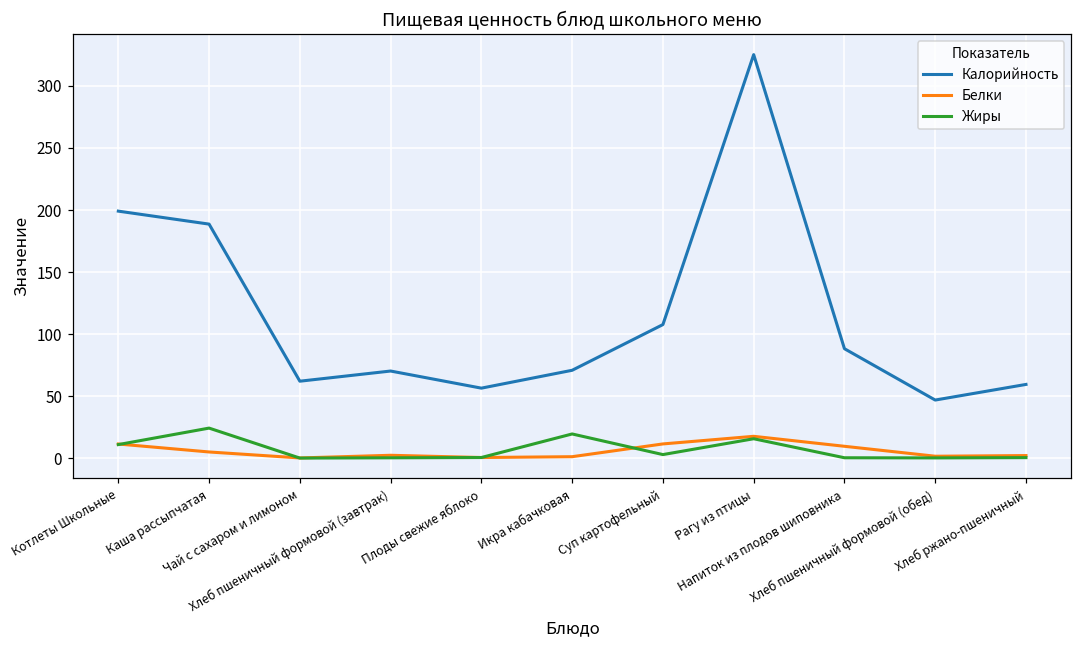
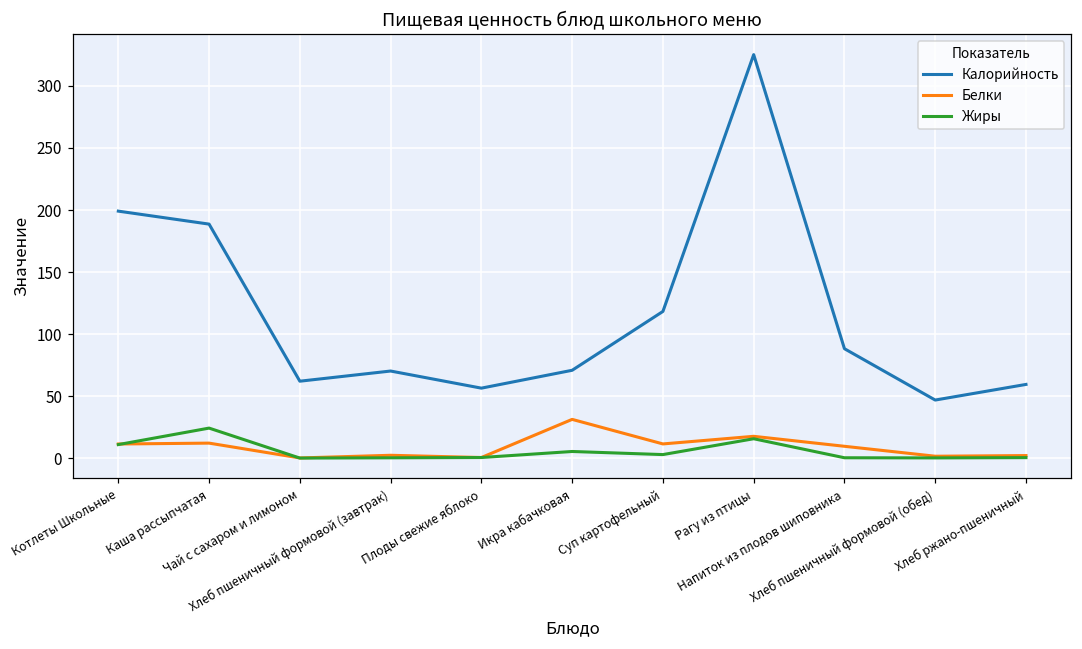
Белки, Каша рассыпчатая: 5 -> 12
Белки, Икра кабачковая: 1 -> 31
Жиры, Икра кабачковая: 19 -> 5
Калорийность, Суп картофельный: 108 -> 118
